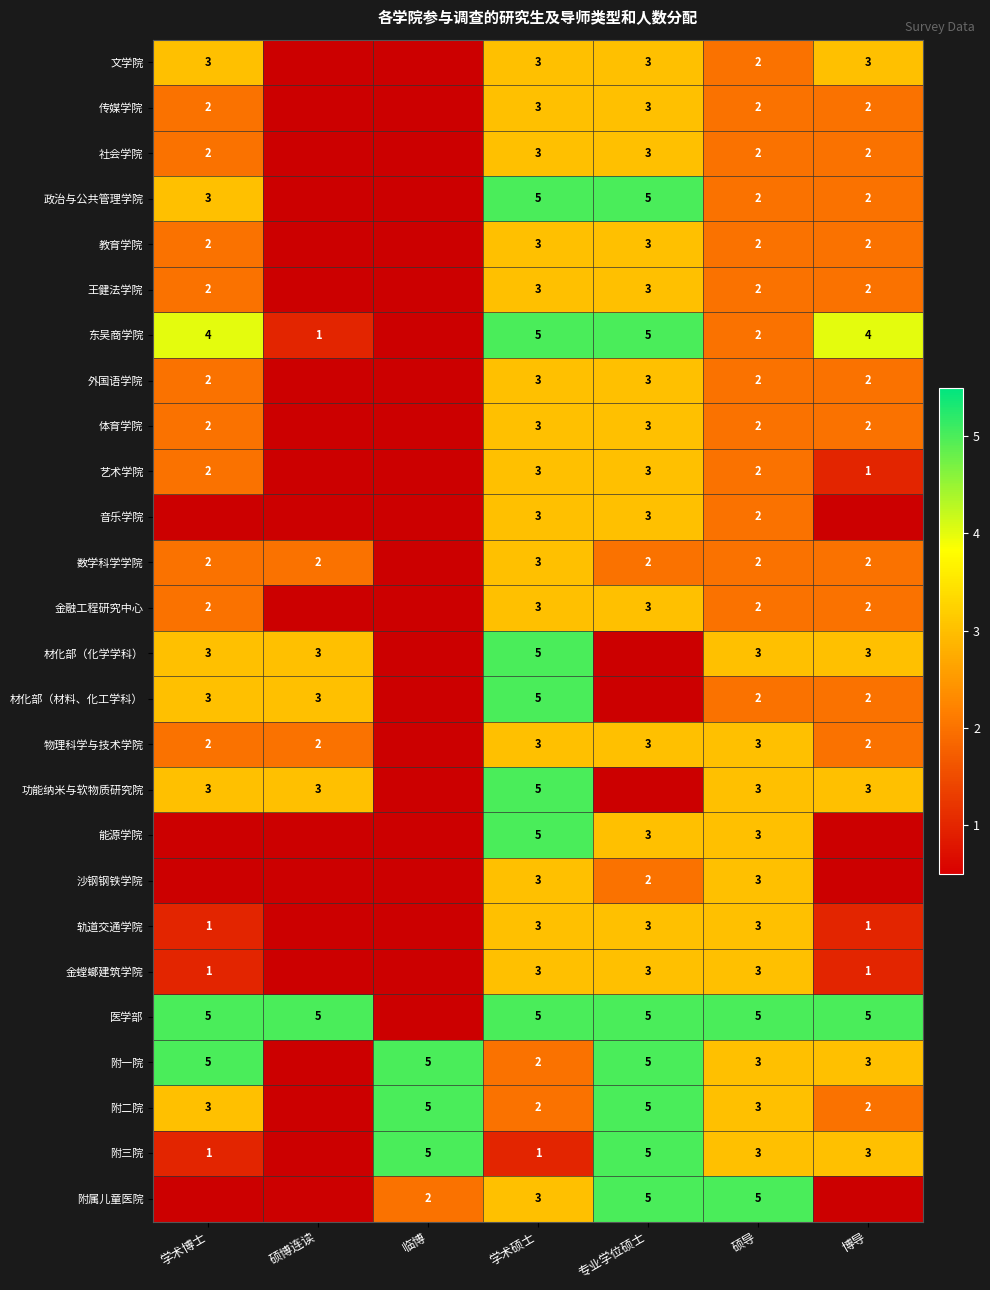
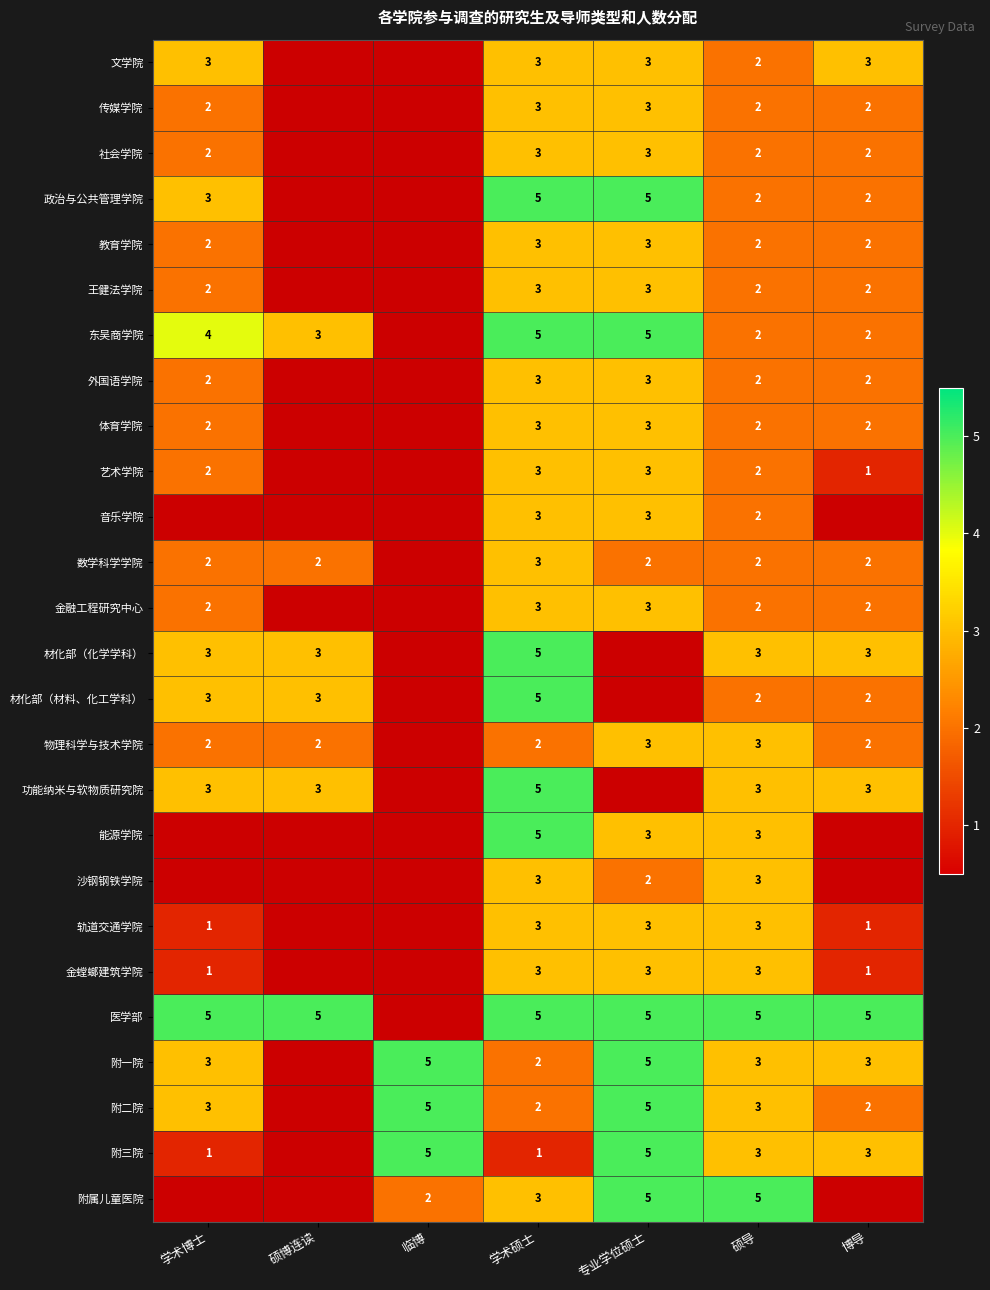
东吴商学院, 硕博连读: 1 -> 3
东吴商学院, 博导: 4 -> 2
物理科学与技术学院, 学术硕士: 3 -> 2
附一院, 学术博士: 5 -> 3
